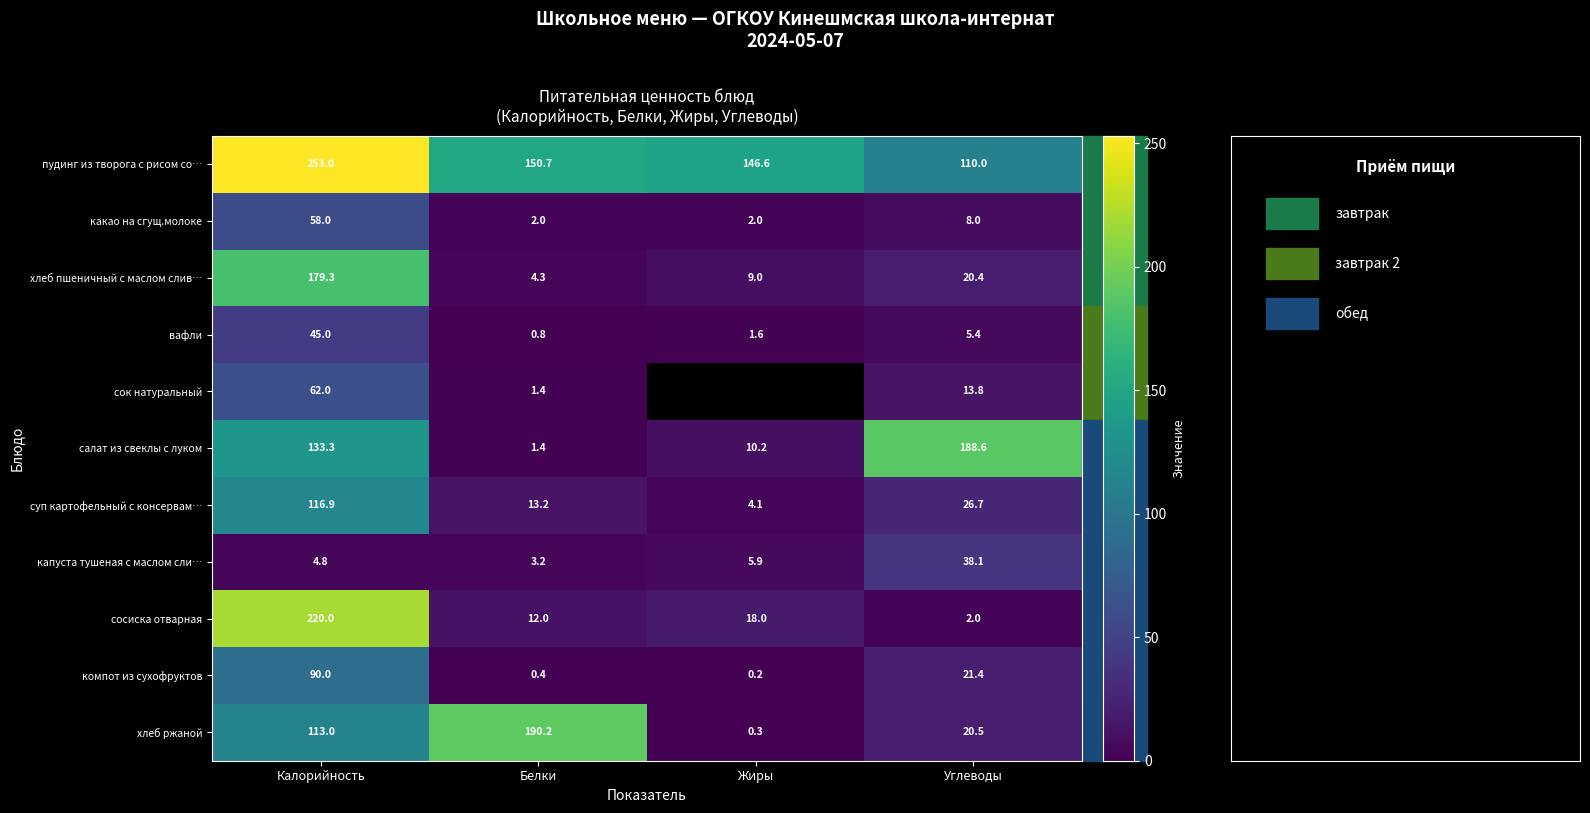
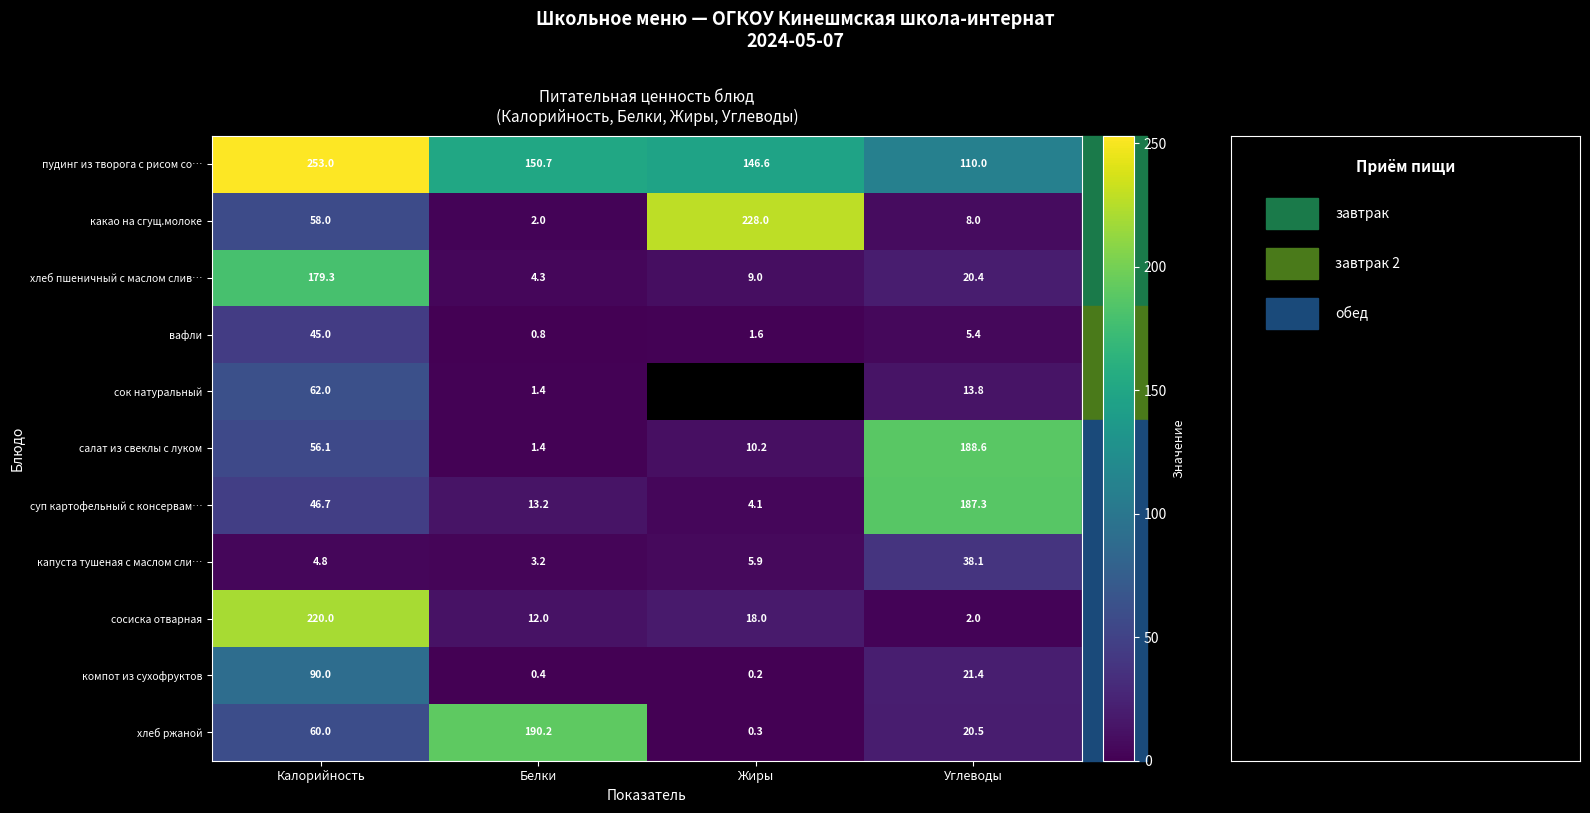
какао на сгущ.молоке, Жиры: 2.0 -> 228.0
салат из свеклы с луком, Калорийность: 133.3 -> 56.1
суп картофельный с консервам…, Калорийность: 116.9 -> 46.7
суп картофельный с консервам…, Углеводы: 26.7 -> 187.3
хлеб ржаной, Калорийность: 113.0 -> 60.0
